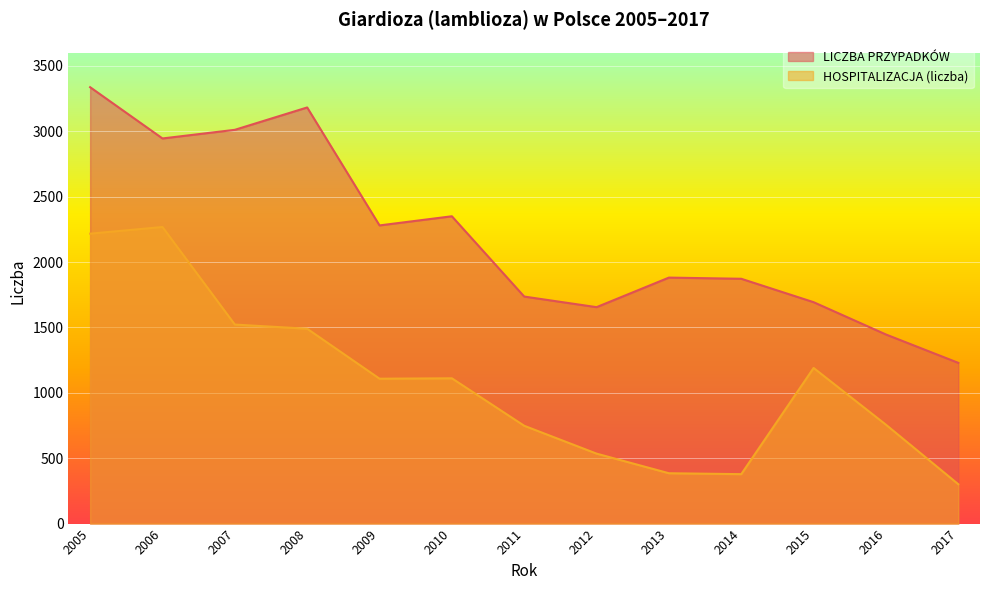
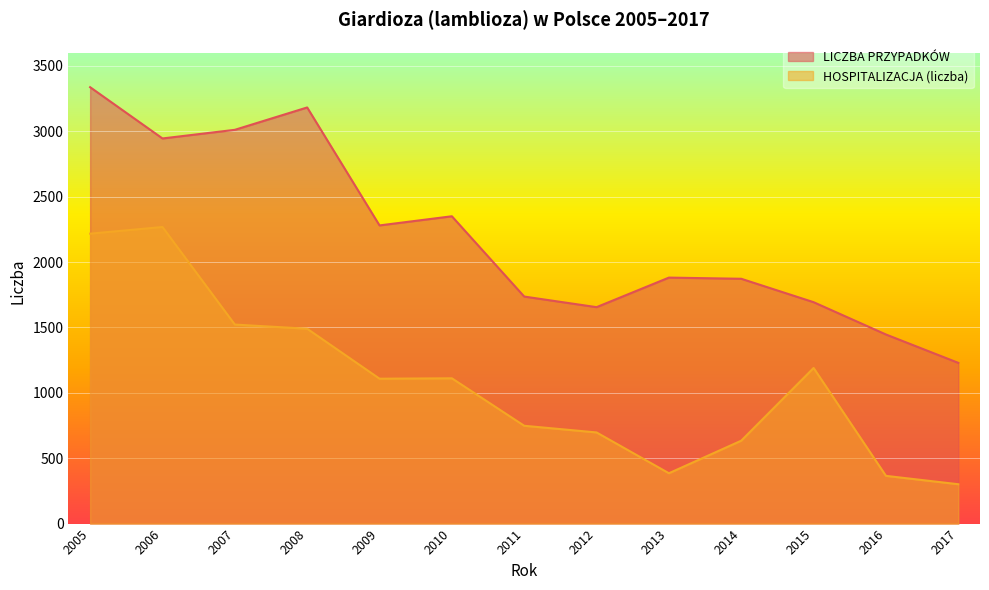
HOSPITALIZACJA (liczba), 2012: 540 -> 700
HOSPITALIZACJA (liczba), 2014: 380 -> 630
HOSPITALIZACJA (liczba), 2016: 760 -> 370
